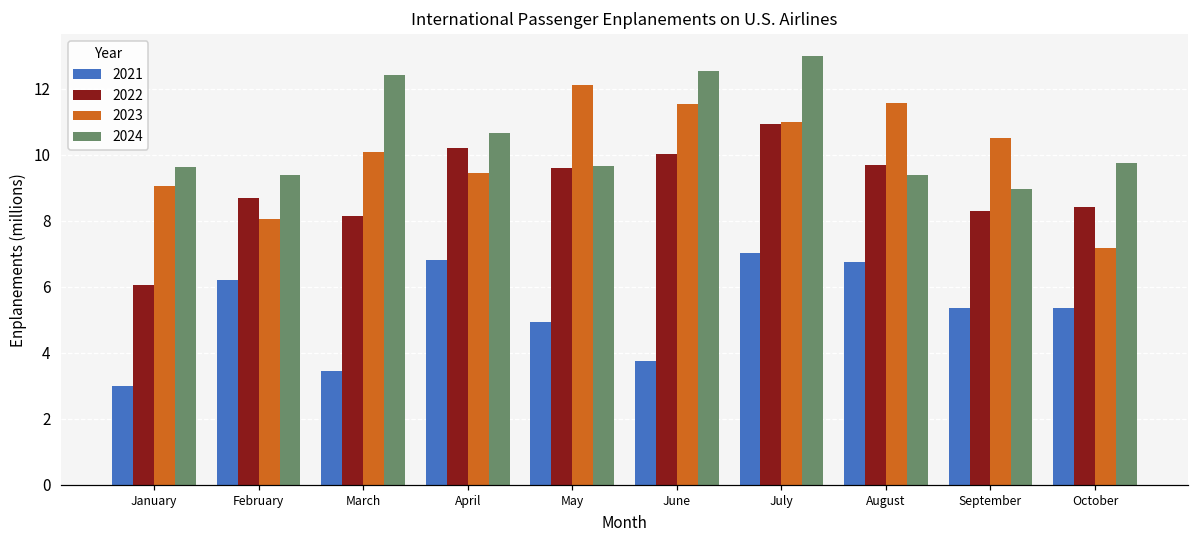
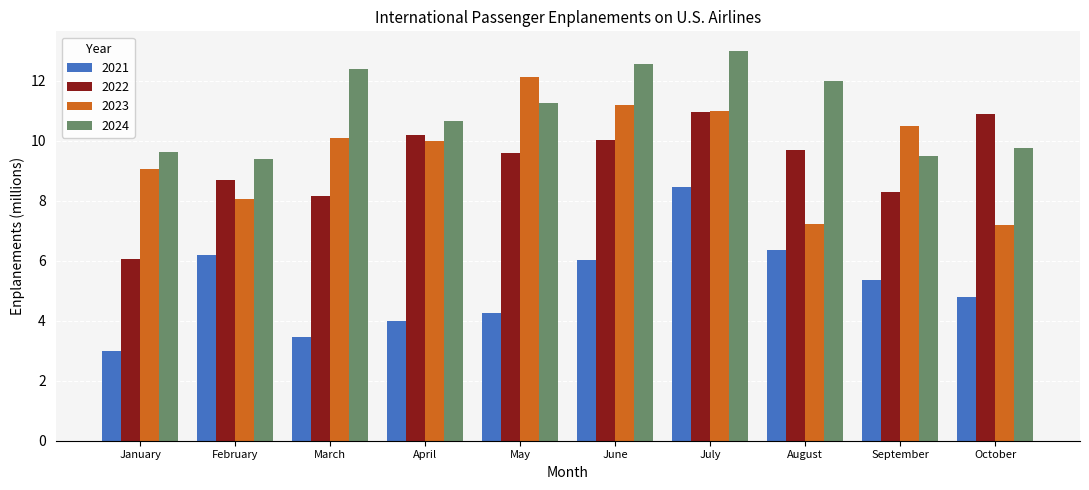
2021, April: 6.8 -> 4.0
2023, April: 9.4 -> 10.0
2021, May: 4.9 -> 4.3
2024, May: 9.7 -> 11.3
2021, June: 3.8 -> 6.0
2023, June: 11.6 -> 11.2
2021, July: 7.0 -> 8.5
2021, August: 6.7 -> 6.4
2023, August: 11.6 -> 7.2
2024, August: 9.4 -> 12.0
2024, September: 9.0 -> 9.5
2021, October: 5.4 -> 4.8
2022, October: 8.4 -> 10.9
